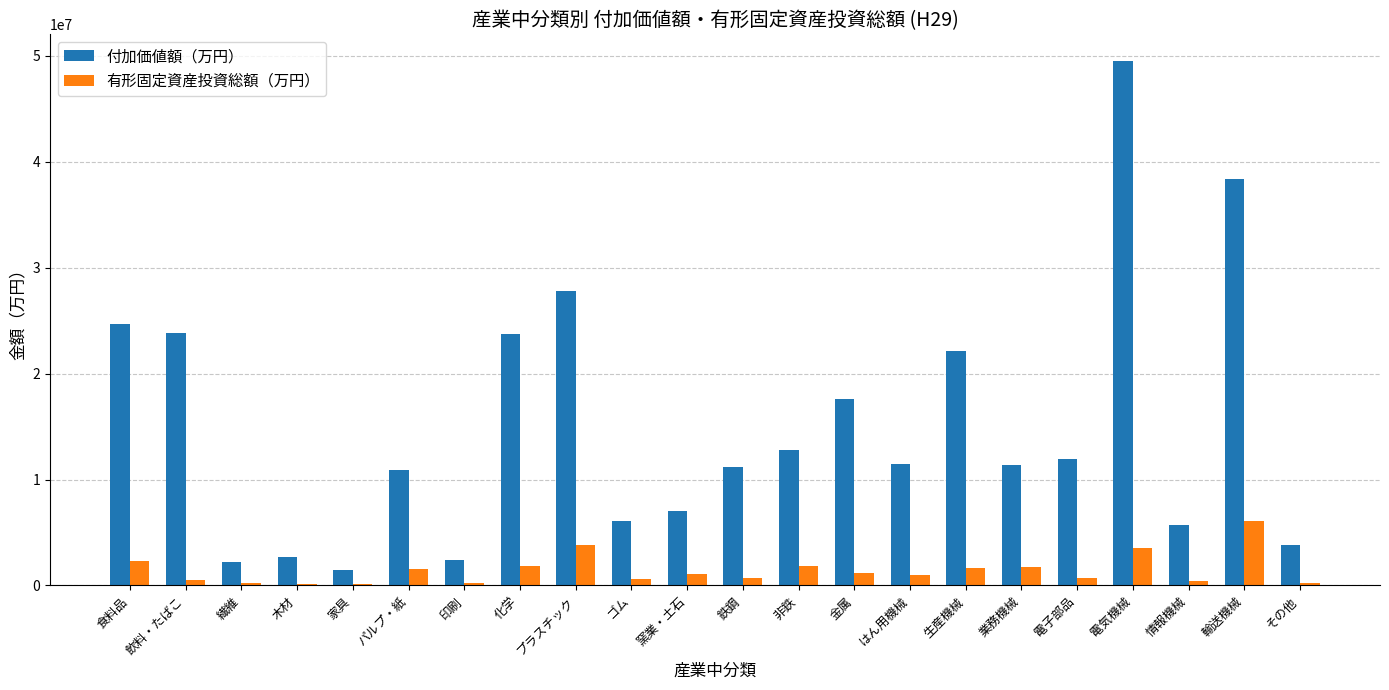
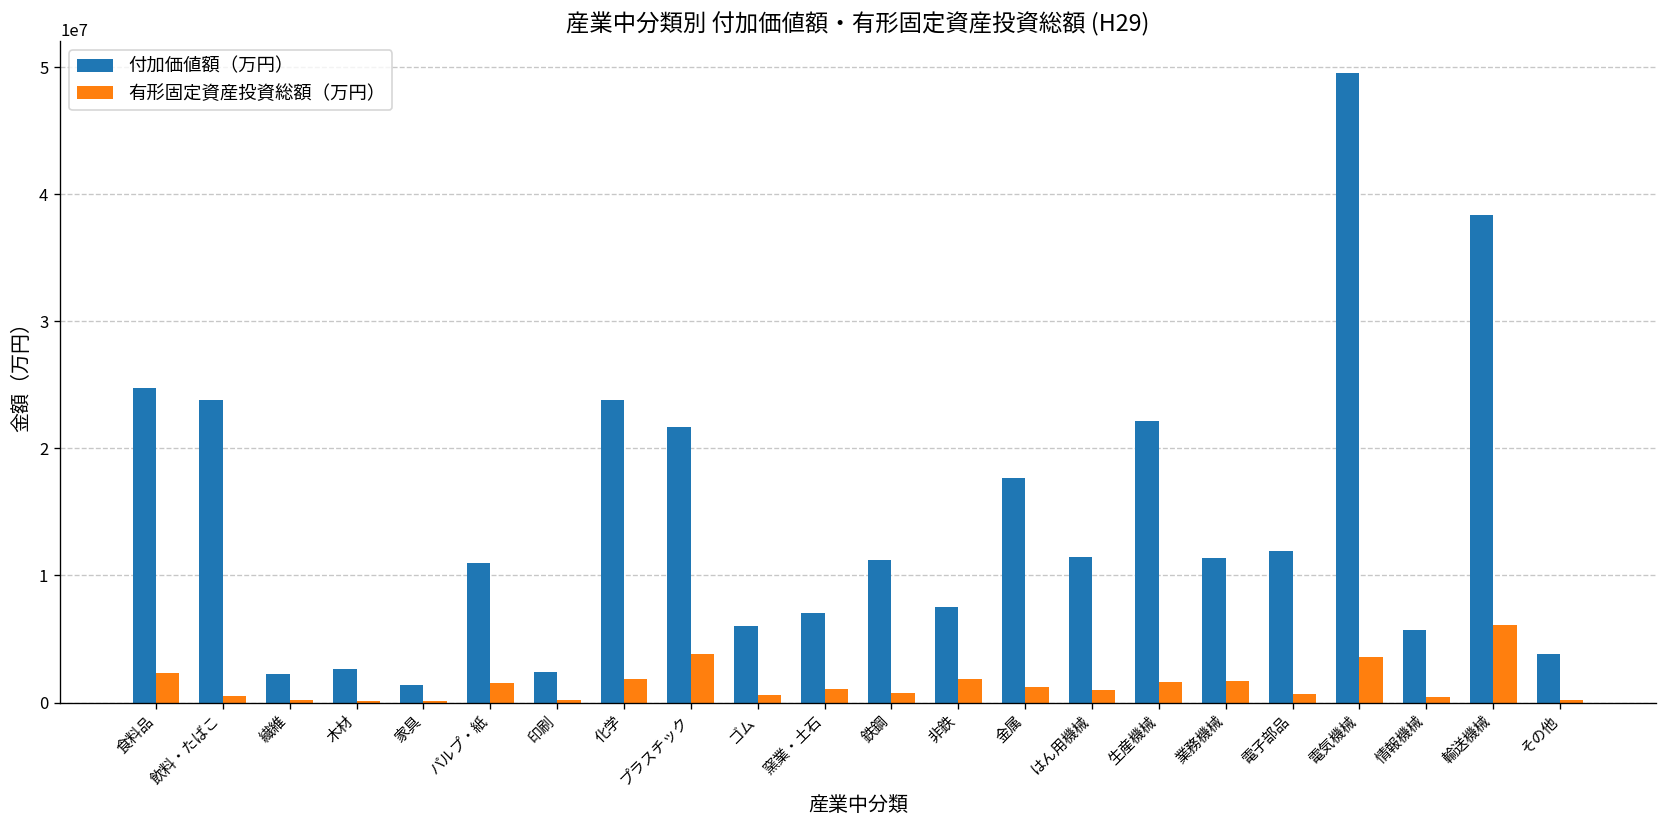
付加価値額（万円）, プラスチック: 27800000 -> 21700000
付加価値額（万円）, 非鉄: 12800000 -> 7500000
